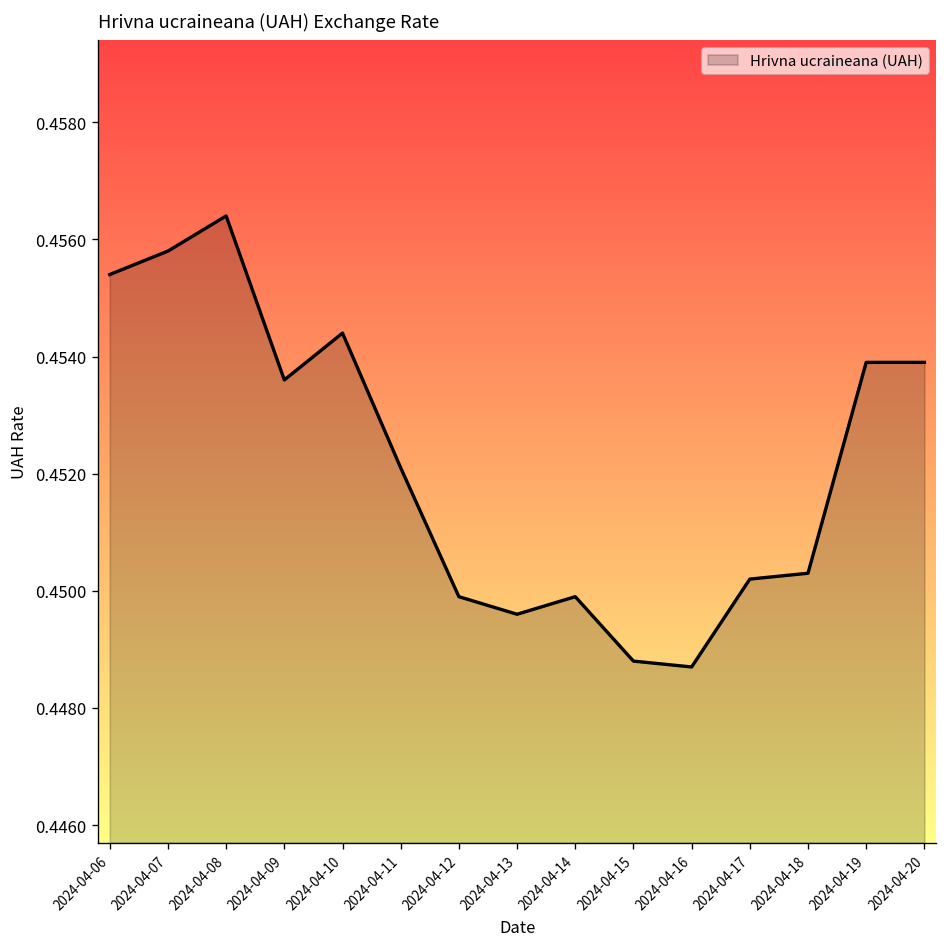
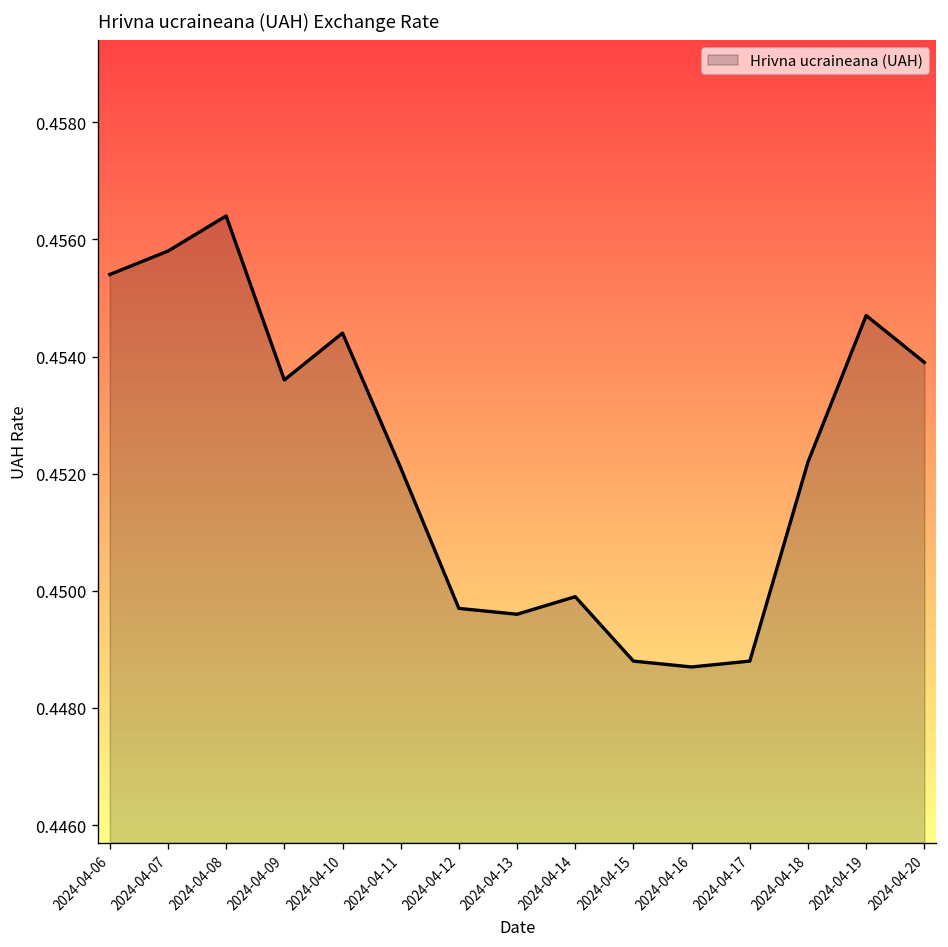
2024-04-12: 0.4499 -> 0.4497
2024-04-17: 0.4502 -> 0.4488
2024-04-18: 0.4503 -> 0.4522
2024-04-19: 0.4539 -> 0.4547
